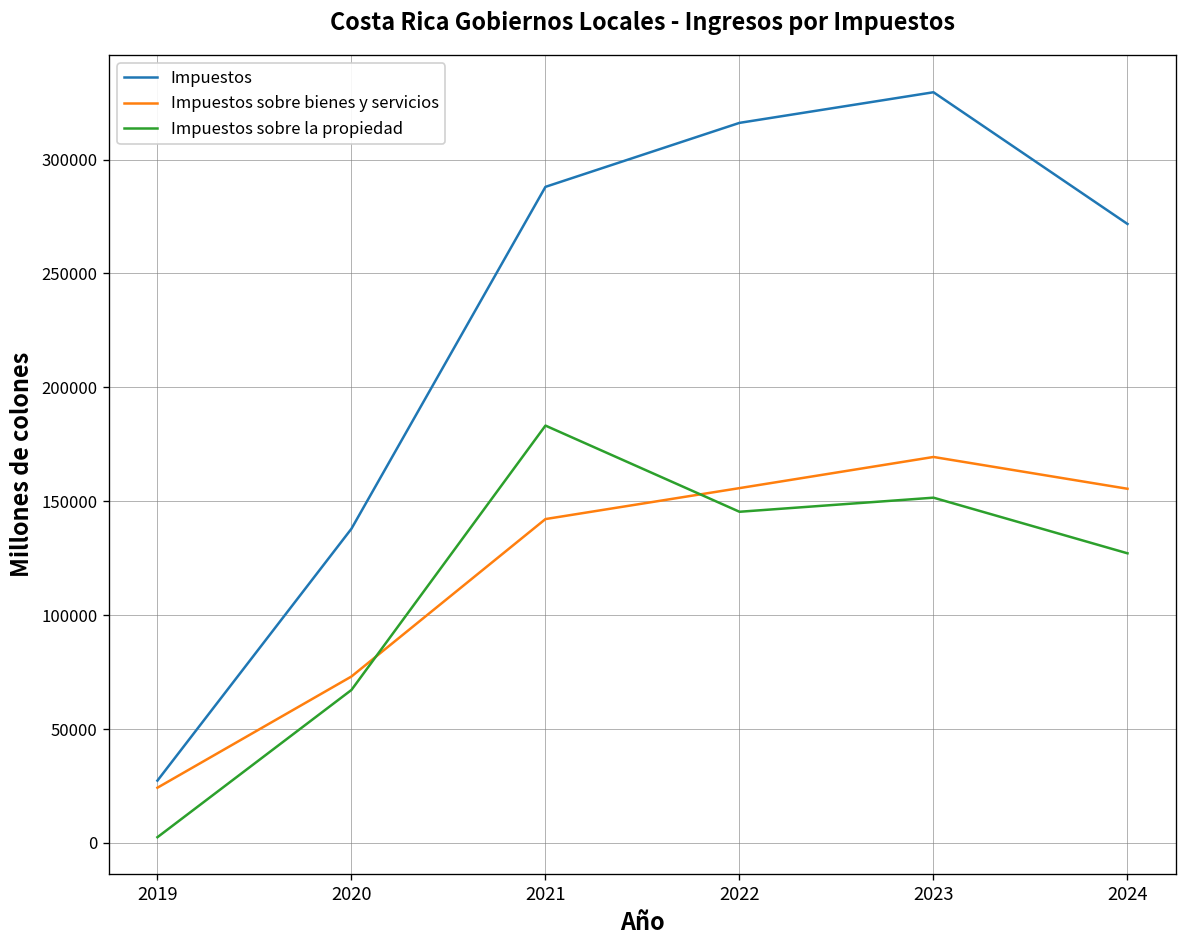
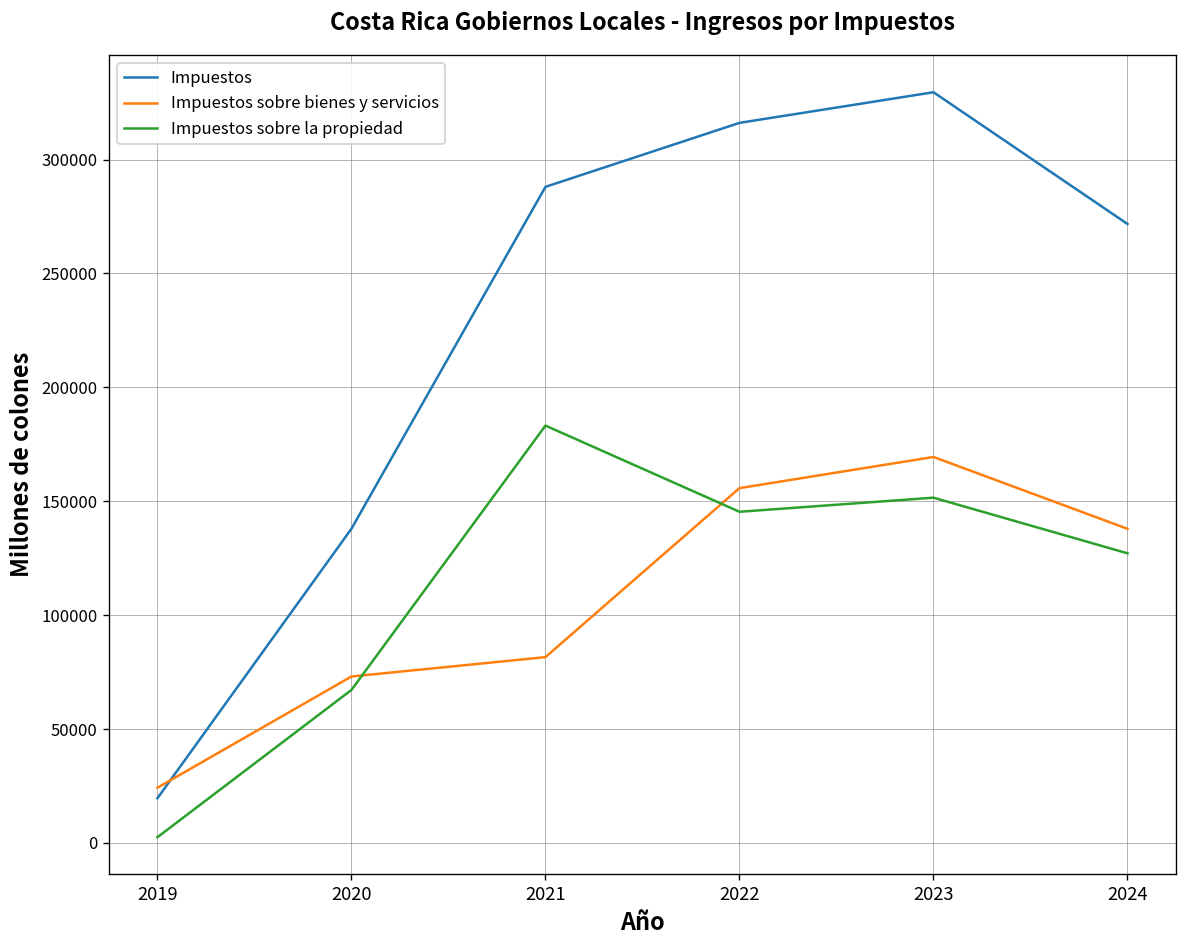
Impuestos, 2019: 27000 -> 20000
Impuestos sobre bienes y servicios, 2021: 142000 -> 82000
Impuestos sobre bienes y servicios, 2024: 155000 -> 138000
